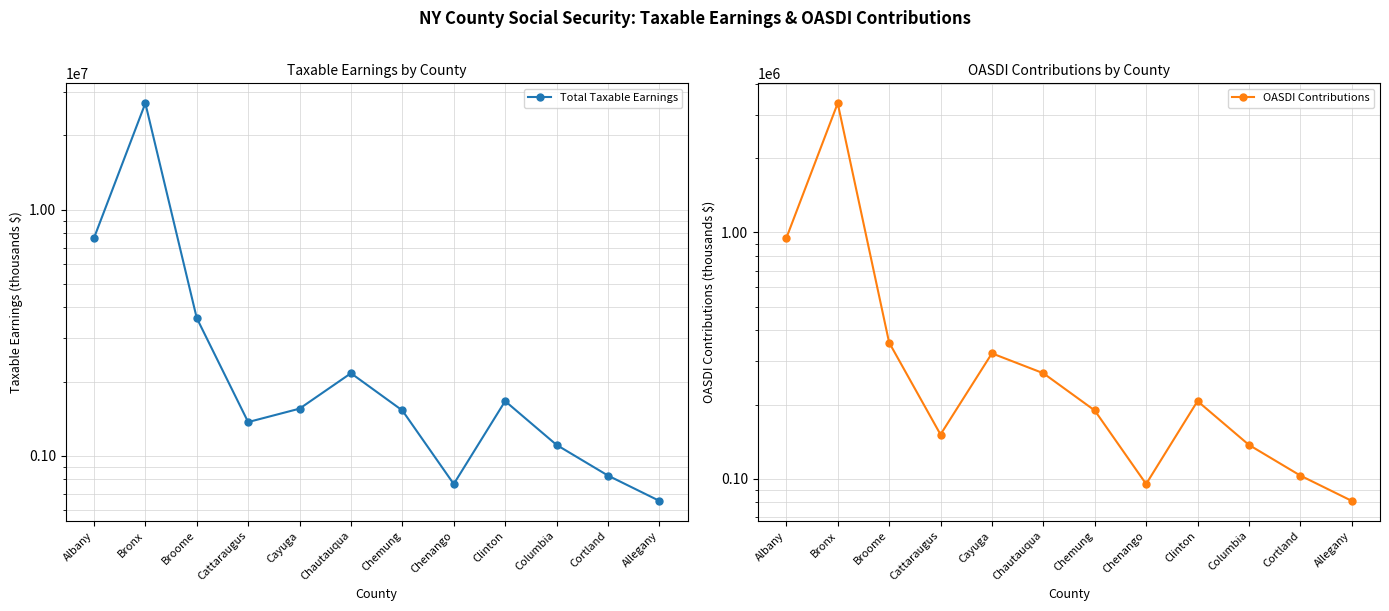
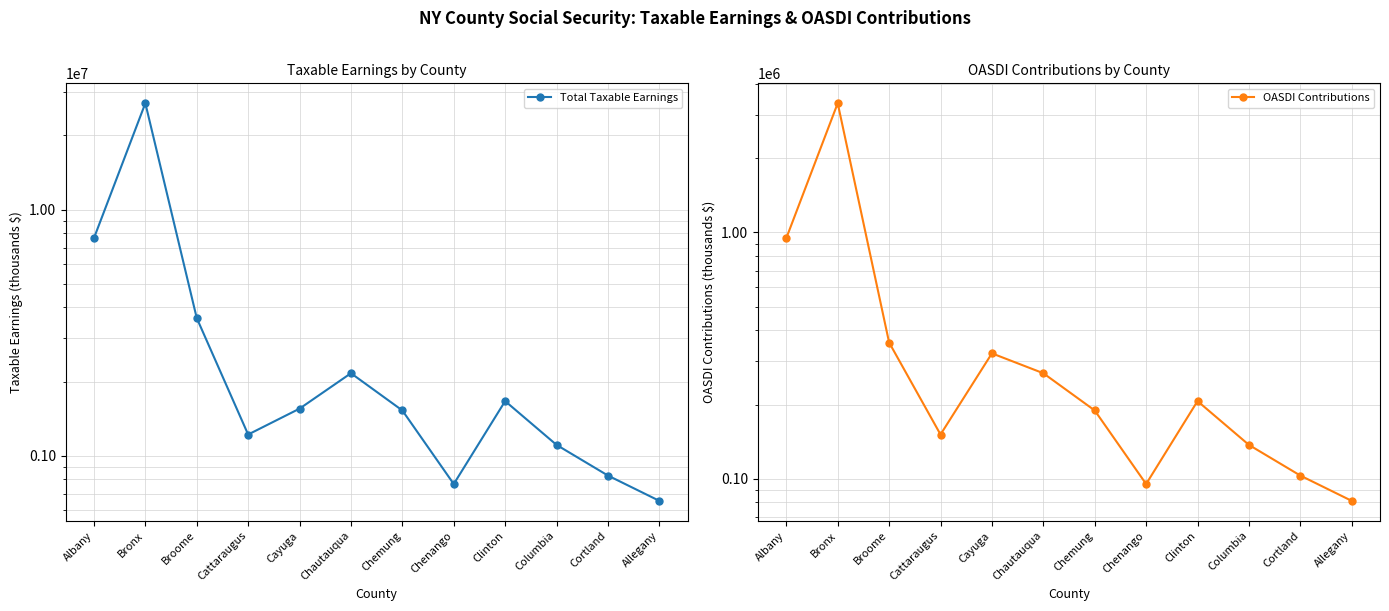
Taxable Earnings by County, Cattaraugus: 1400000 -> 1200000
